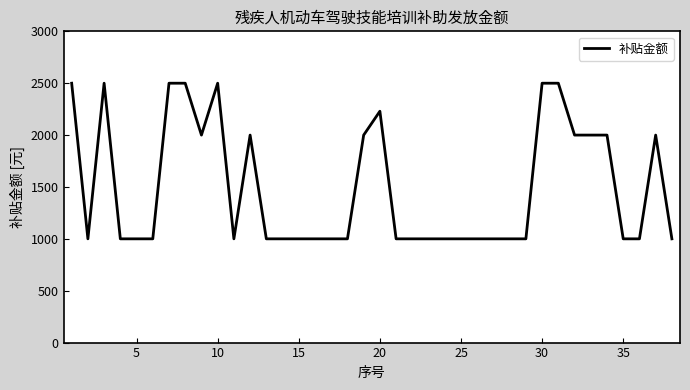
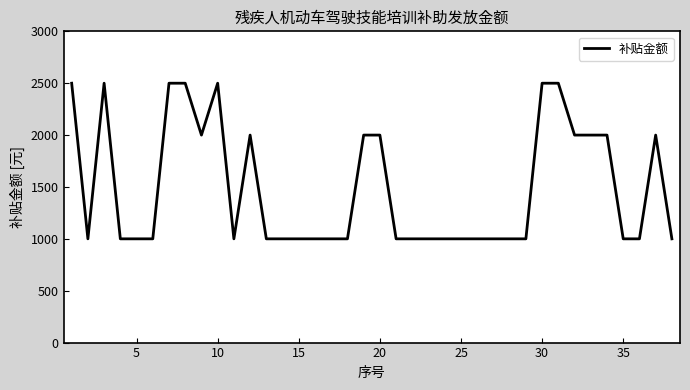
20: 2230 -> 2000
